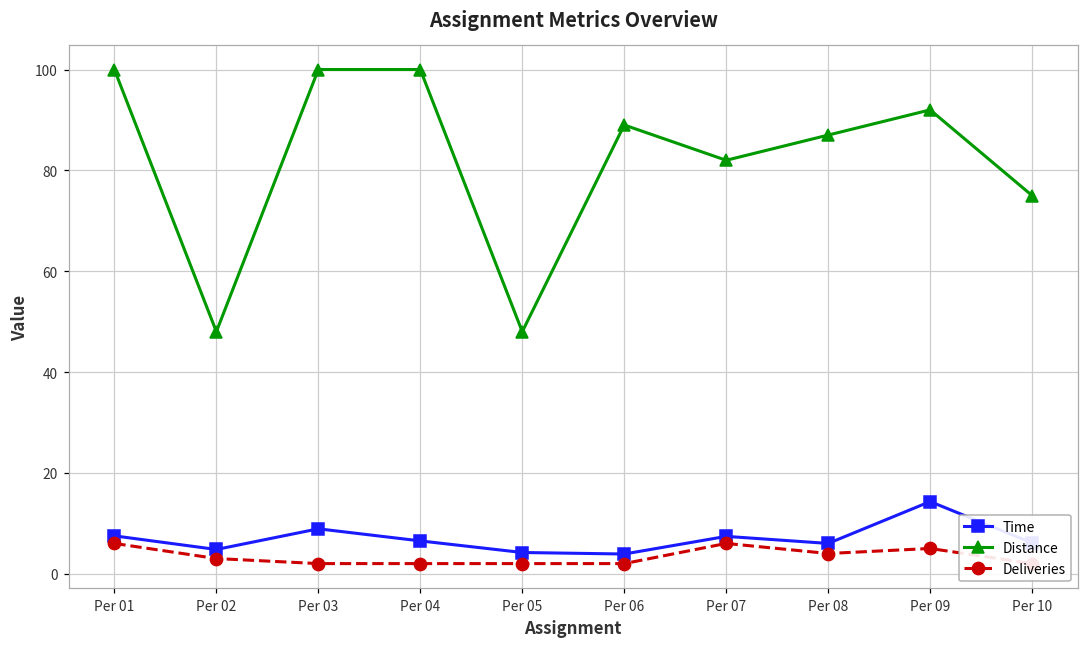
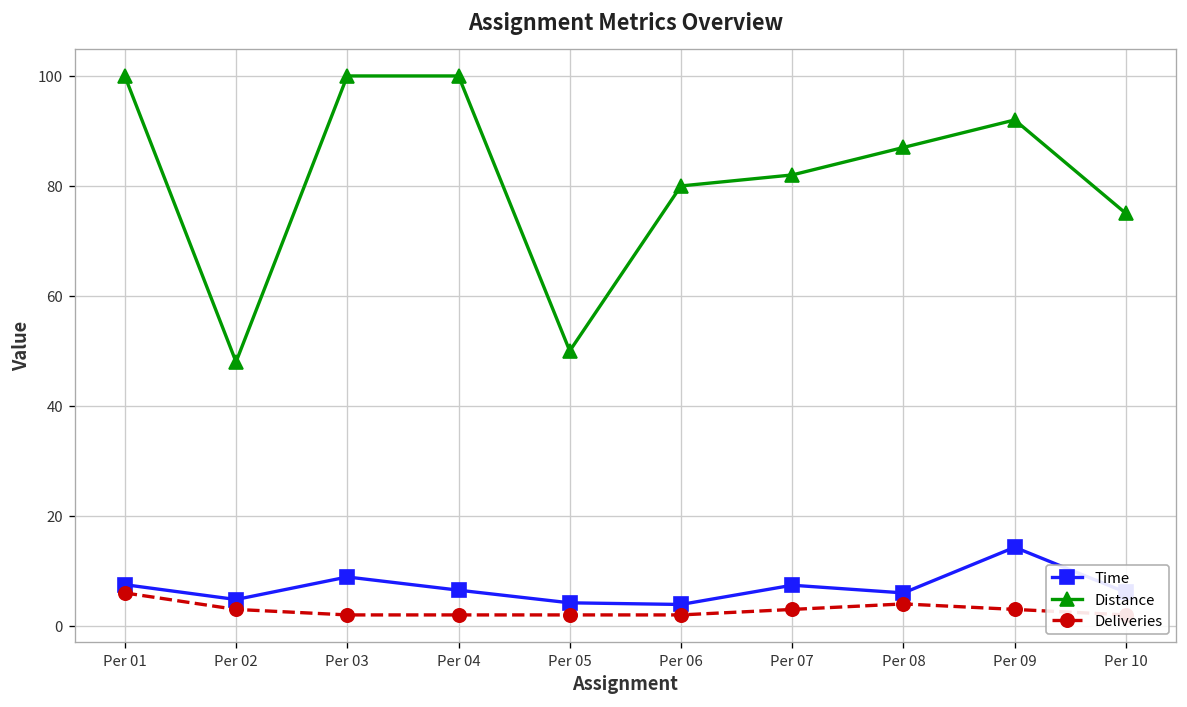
Distance, Per 05: 48 -> 50
Distance, Per 06: 89 -> 80
Deliveries, Per 07: 6 -> 3
Deliveries, Per 09: 5 -> 3
